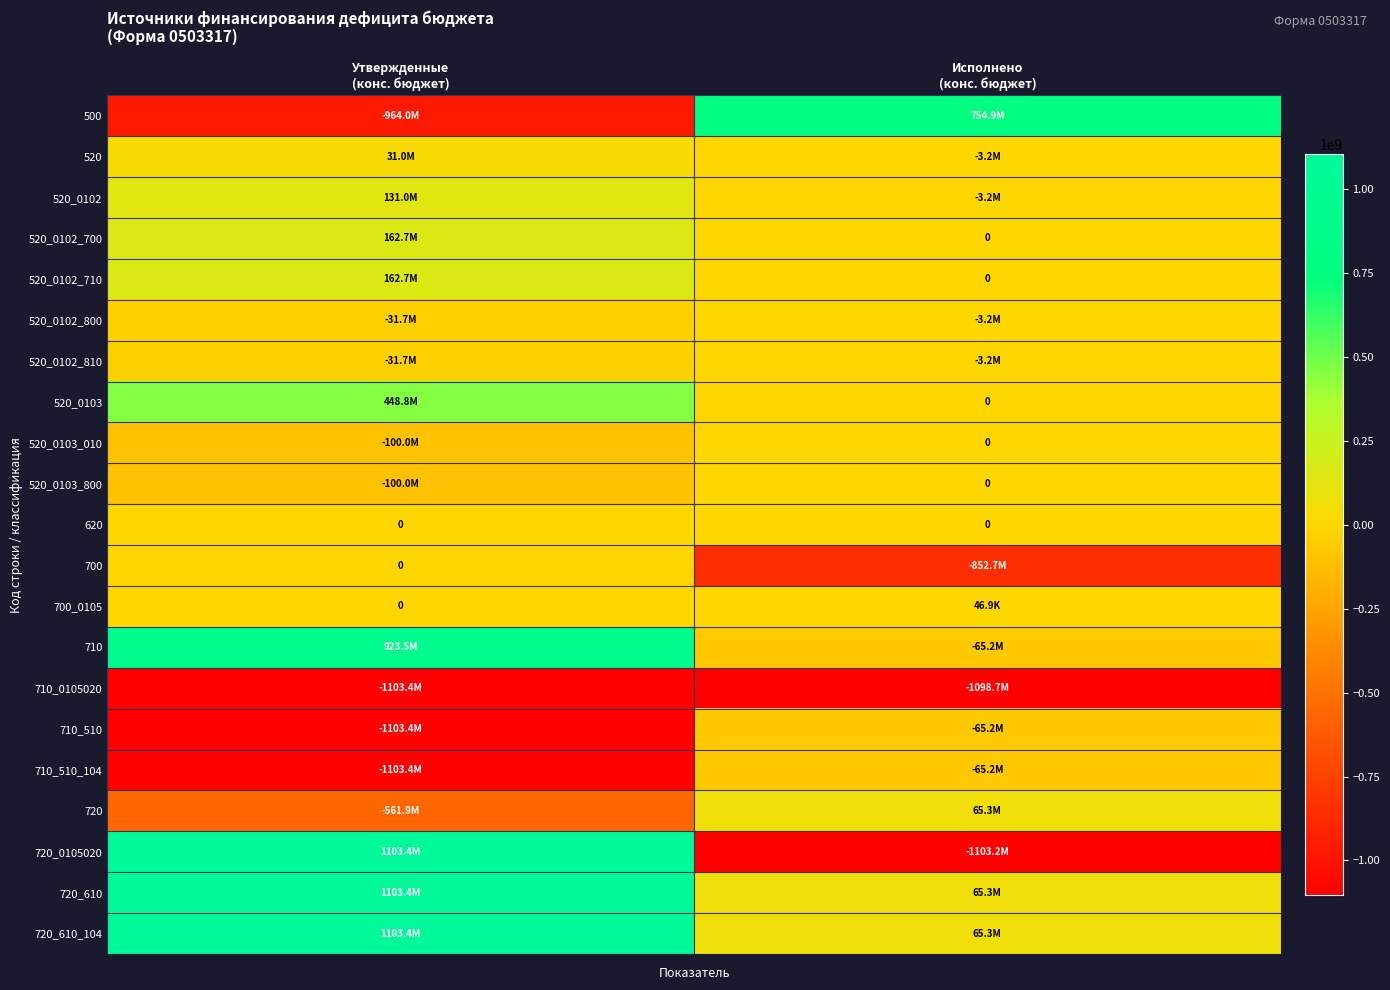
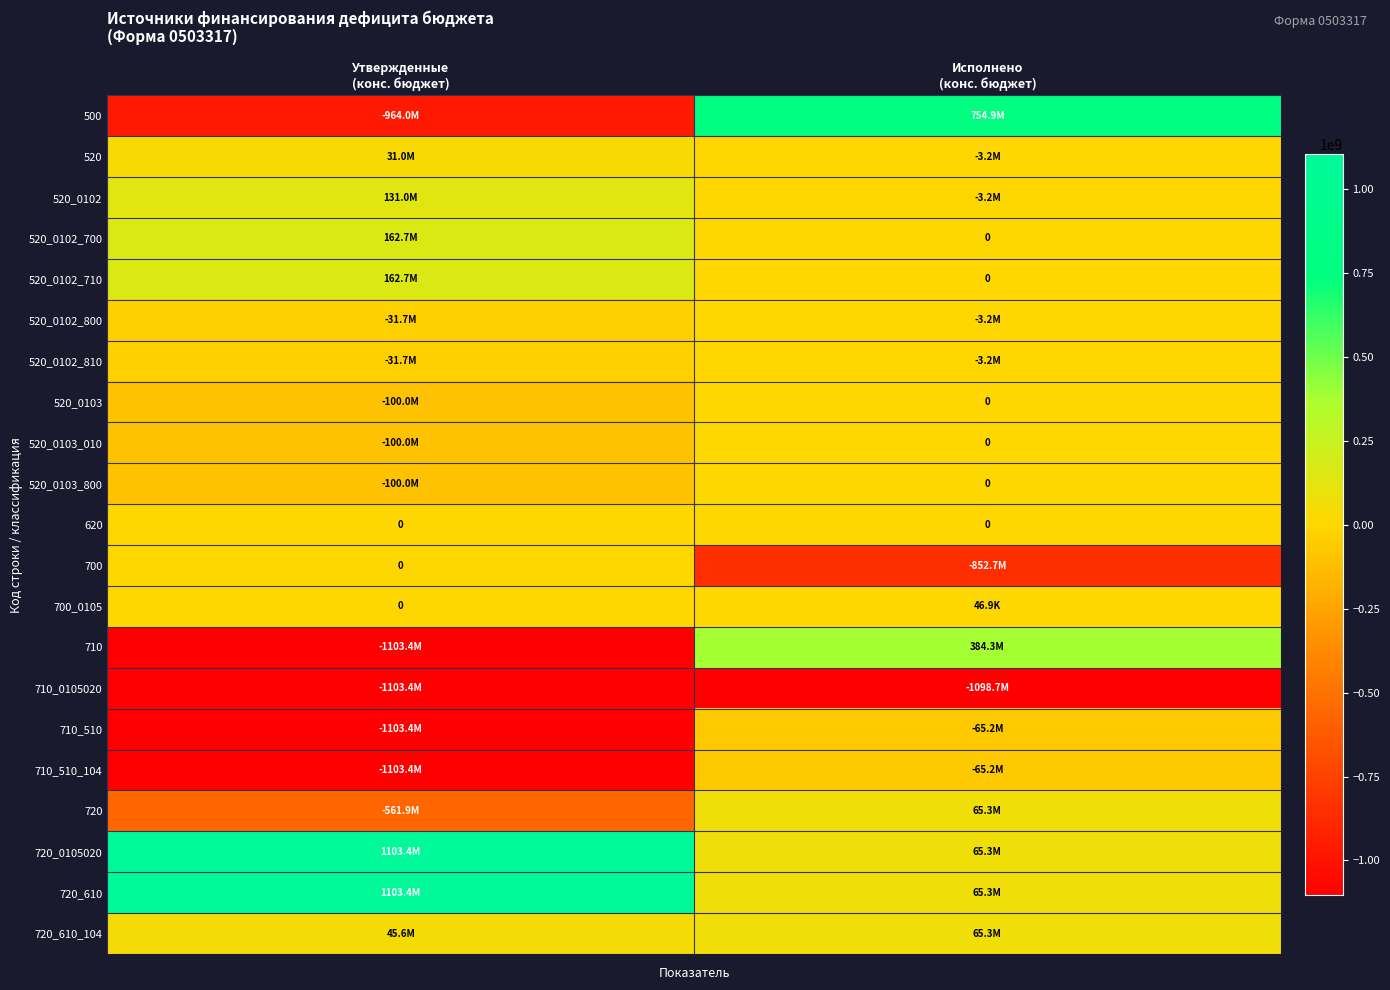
520_0103, Утвержденные (конс. бюджет): 448.8M -> -100.0M
710, Утвержденные (конс. бюджет): 923.5M -> -1103.4M
710, Исполнено (конс. бюджет): -65.2M -> 384.3M
720_0105020, Исполнено (конс. бюджет): -1103.2M -> 65.3M
720_610_104, Утвержденные (конс. бюджет): 1103.4M -> 45.6M
